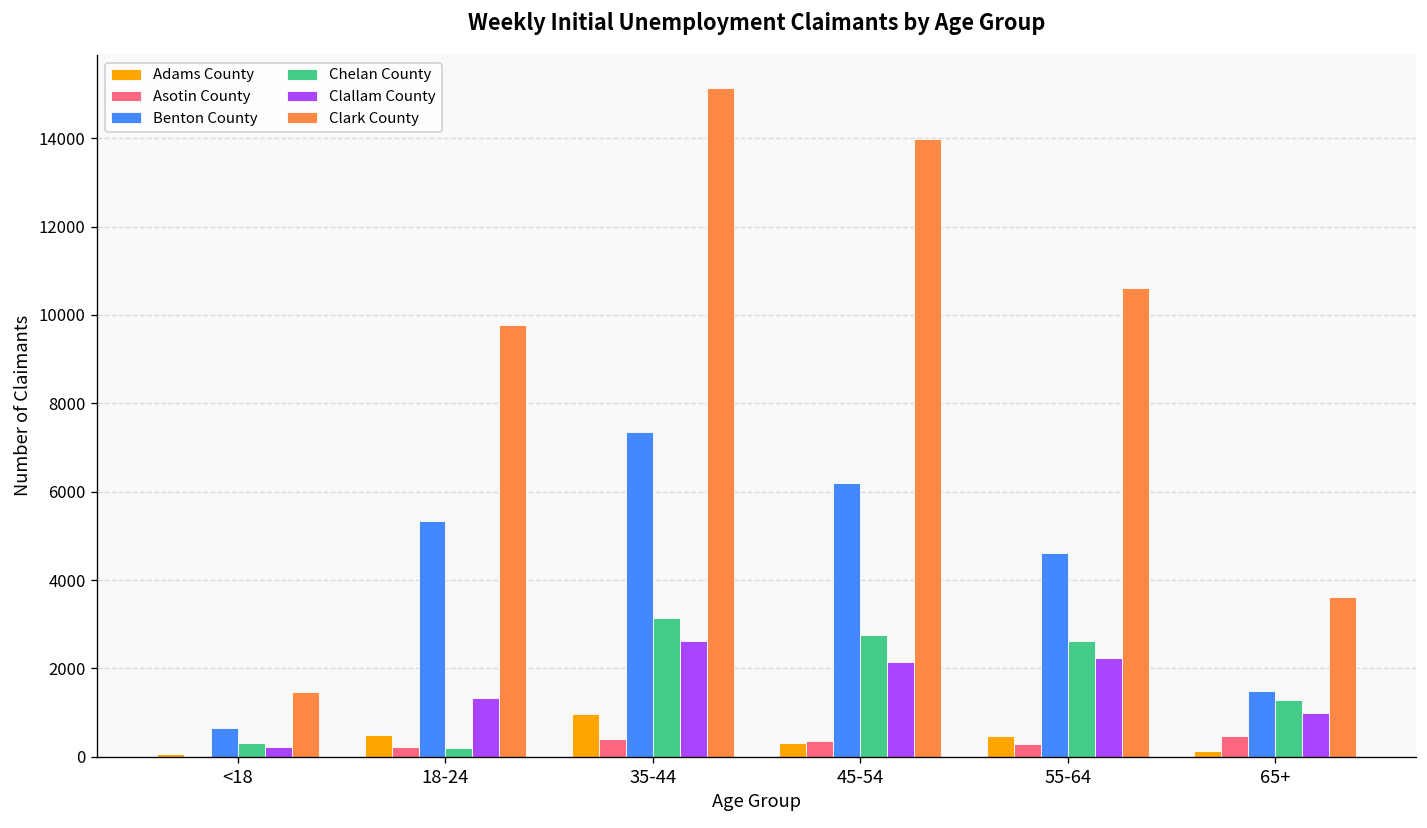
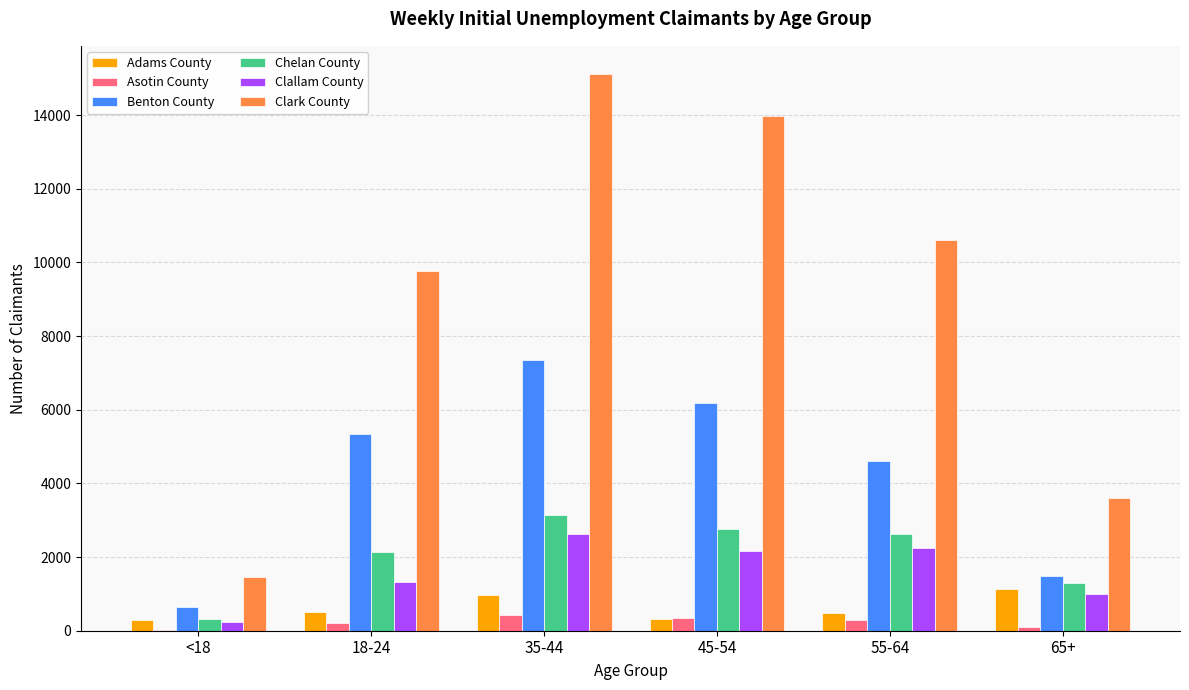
Adams County, <18: 100 -> 300
Chelan County, 18-24: 200 -> 2100
Adams County, 65+: 100 -> 1100
Asotin County, 65+: 500 -> 100
